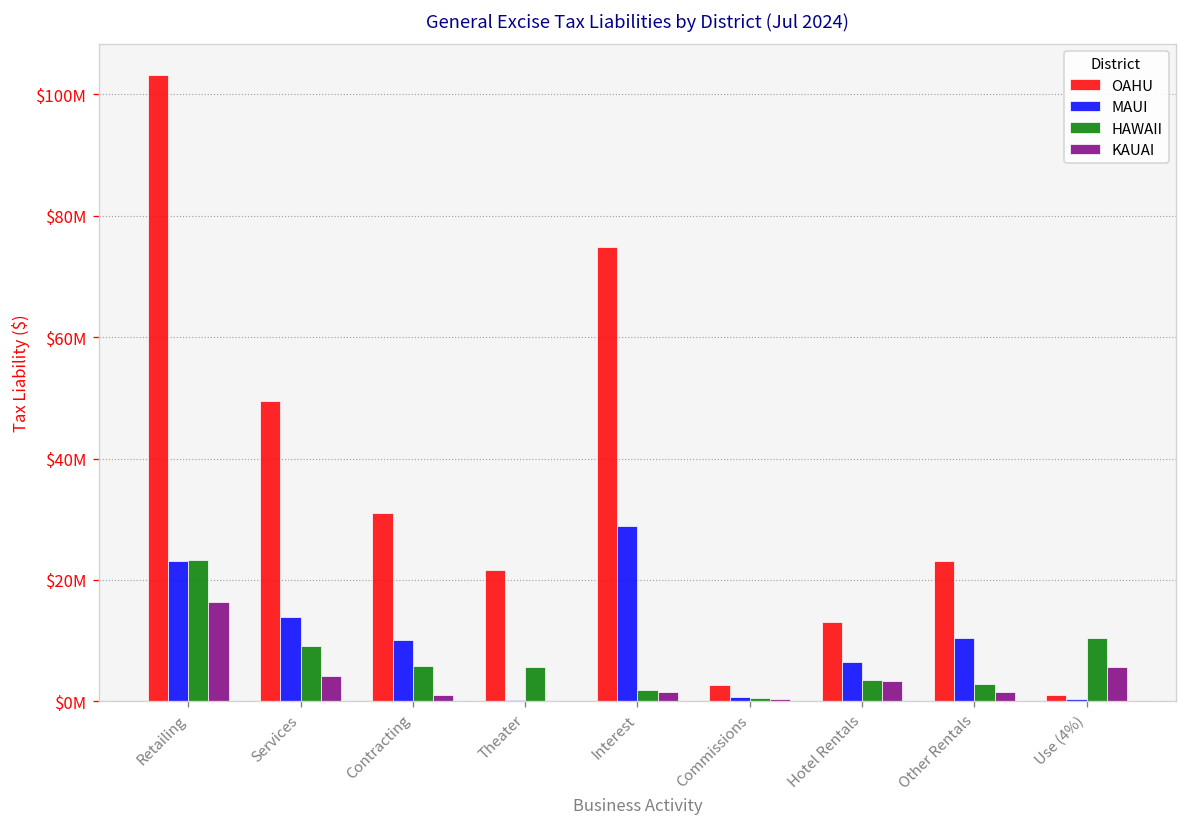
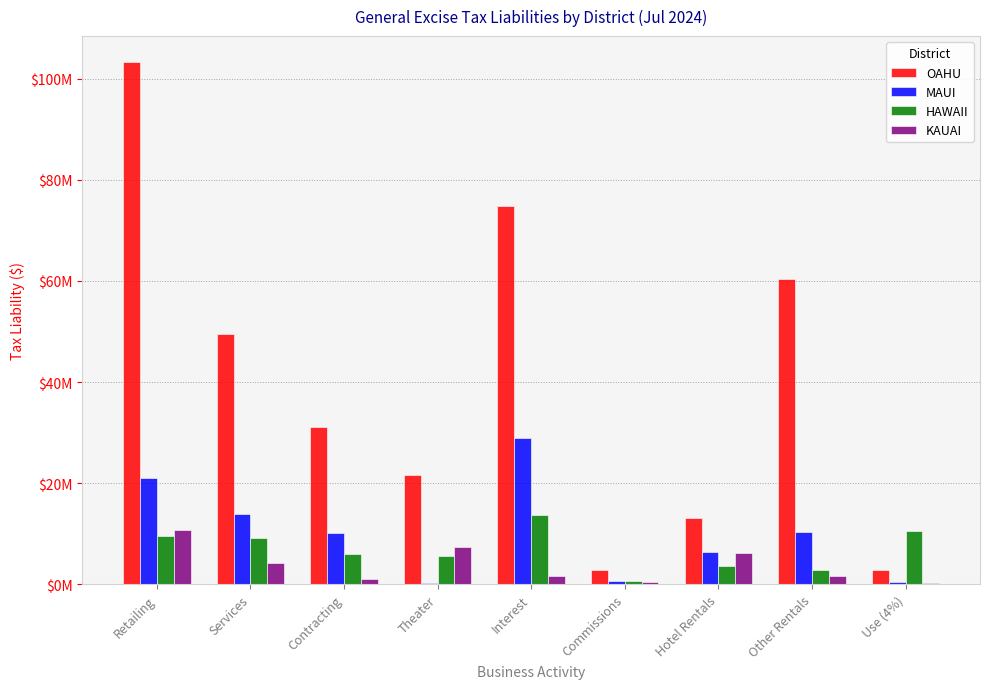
MAUI, Retailing: $23000000 -> $21000000
HAWAII, Retailing: $23000000 -> $10000000
KAUAI, Retailing: $16000000 -> $11000000
KAUAI, Theater: $0 -> $7000000
HAWAII, Interest: $2000000 -> $14000000
KAUAI, Hotel Rentals: $3000000 -> $6000000
OAHU, Other Rentals: $23000000 -> $60000000
OAHU, Use (4%): $1000000 -> $3000000
KAUAI, Use (4%): $6000000 -> $0
